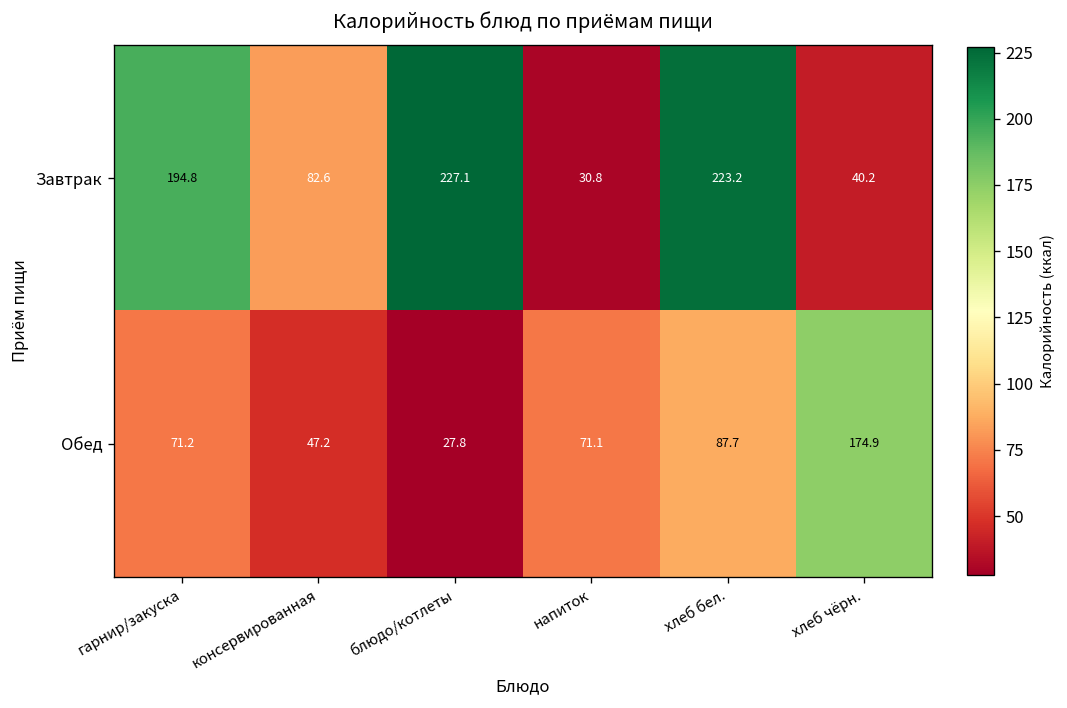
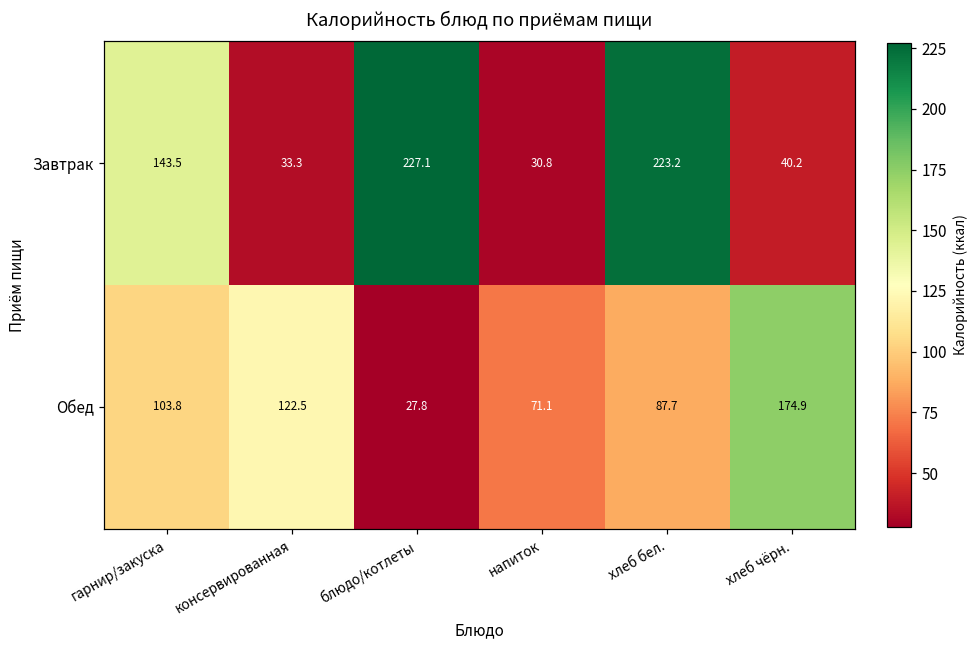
Завтрак, гарнир/закуска: 194.8 -> 143.5
Завтрак, консервированная: 82.6 -> 33.3
Обед, гарнир/закуска: 71.2 -> 103.8
Обед, консервированная: 47.2 -> 122.5
